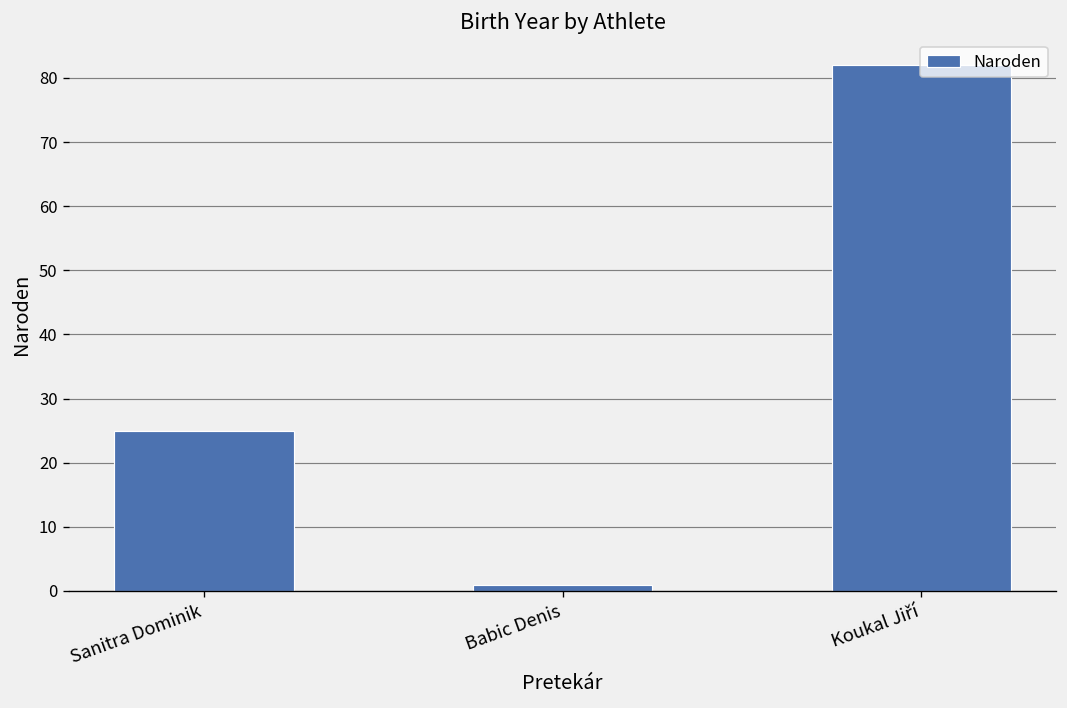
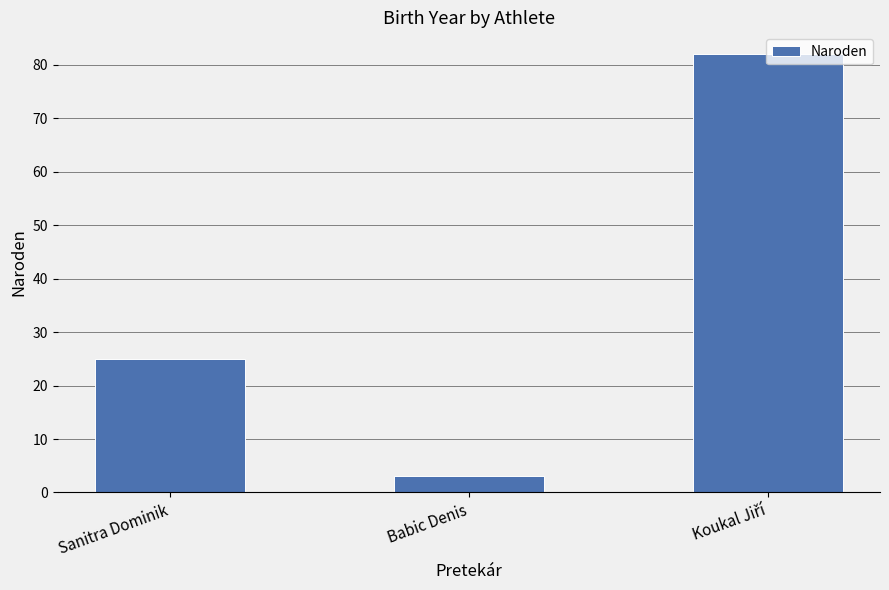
Babic Denis: 1 -> 3
